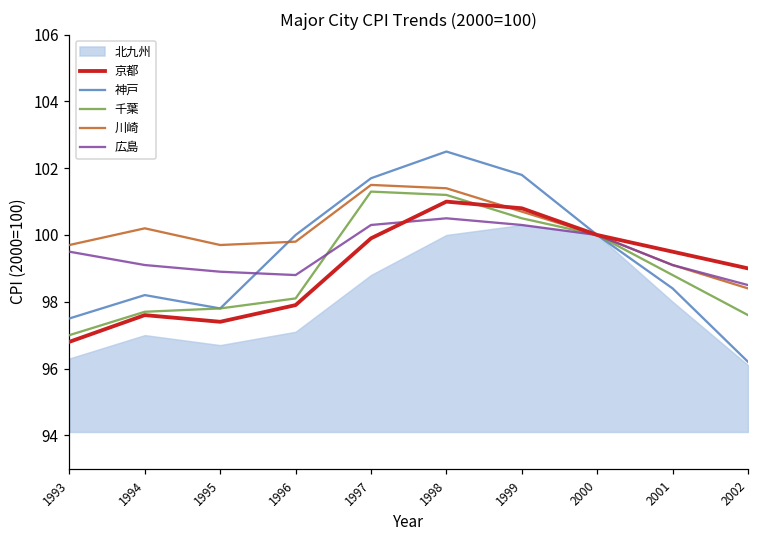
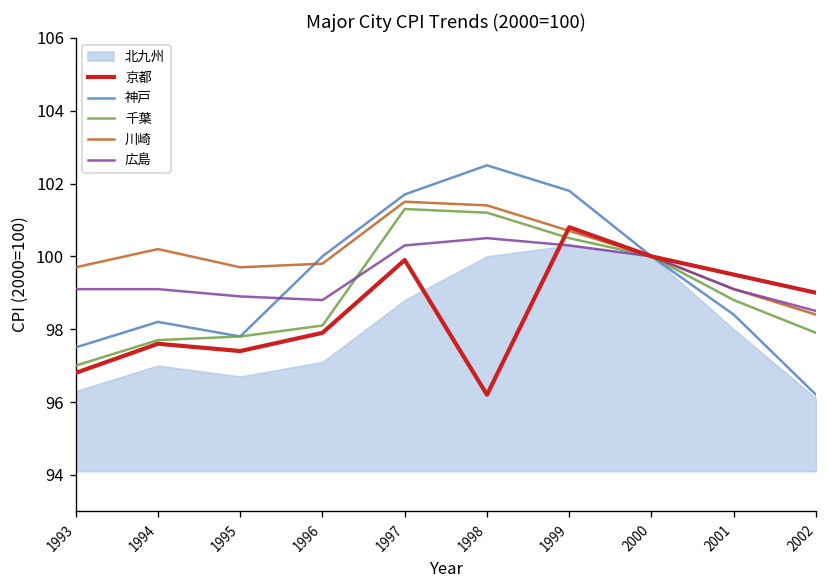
広島, 1993: 99.5 -> 99.1
京都, 1998: 101.0 -> 96.2
千葉, 2002: 97.6 -> 97.9
